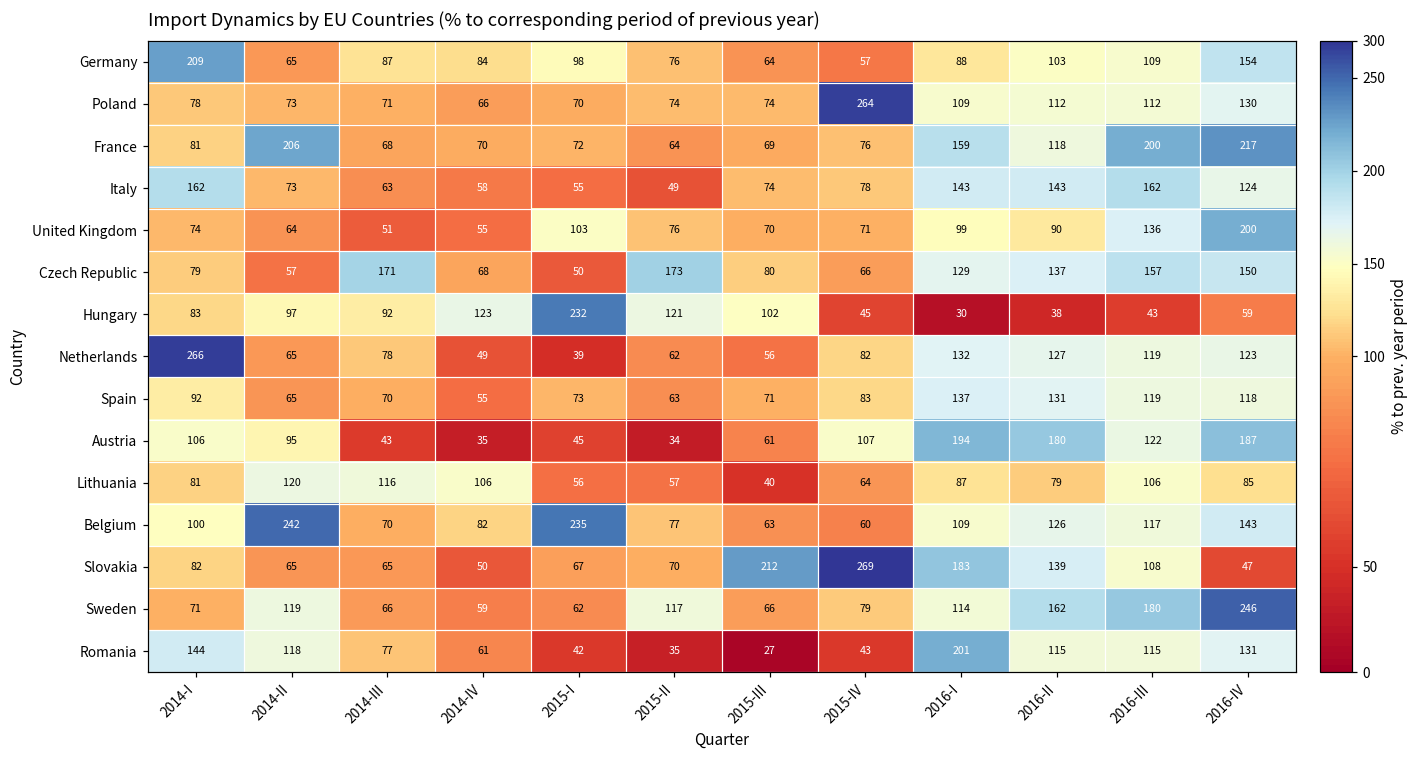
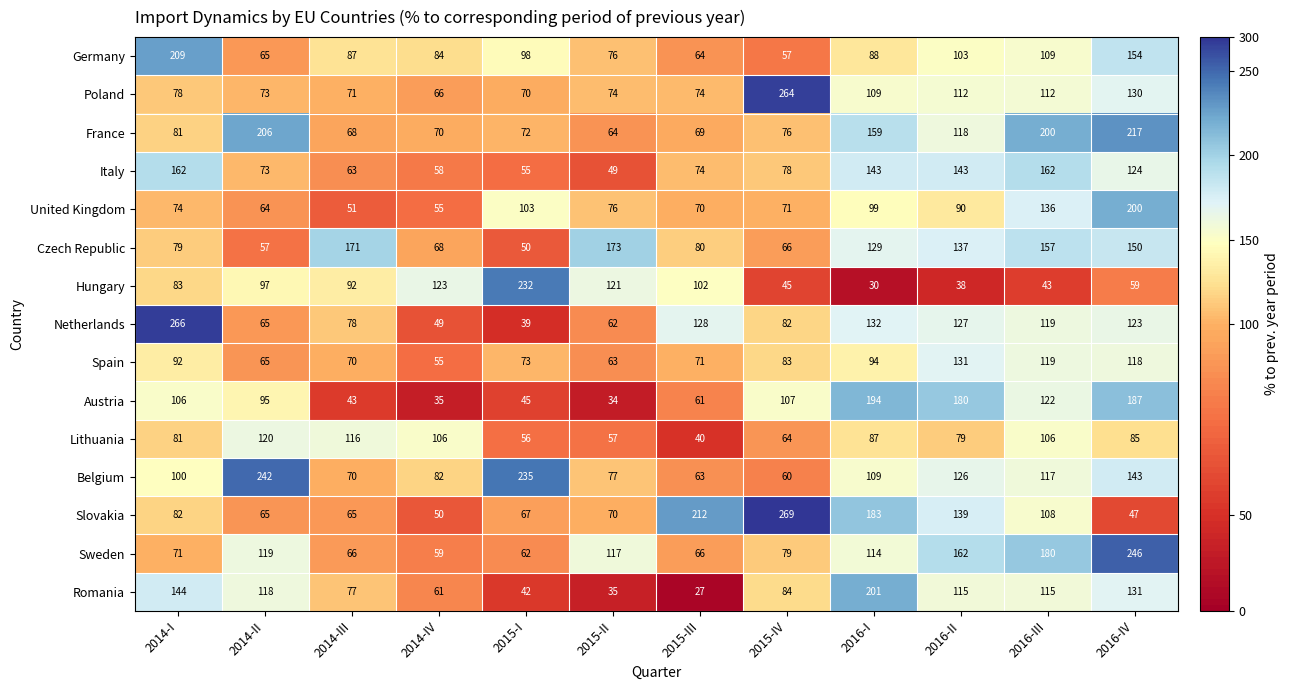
Netherlands, 2015-III: 56 -> 128
Spain, 2016-I: 137 -> 94
Romania, 2015-IV: 43 -> 84
